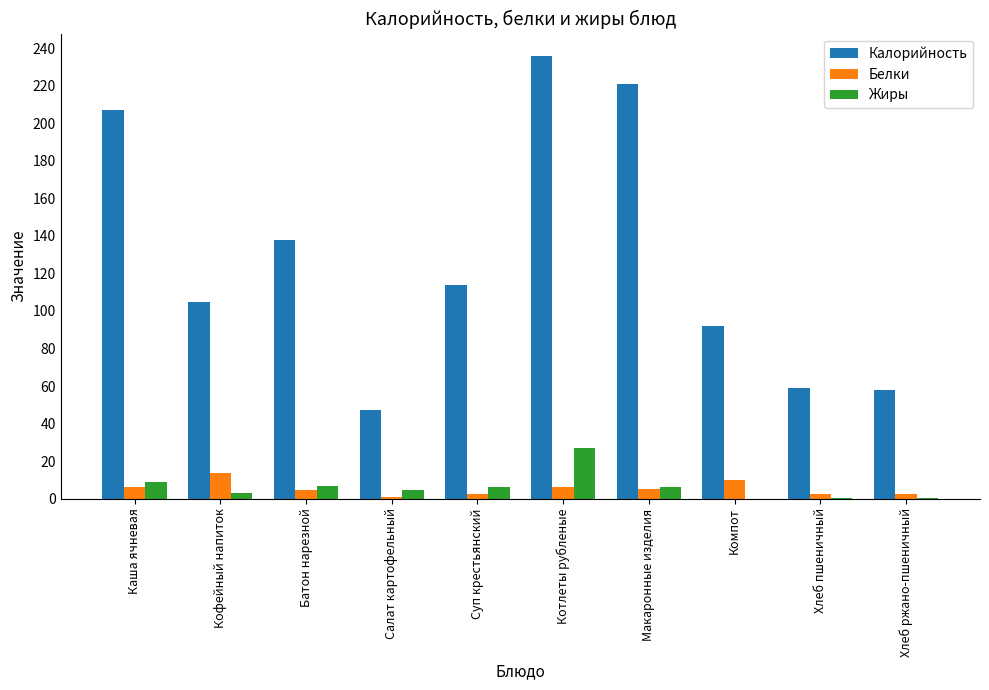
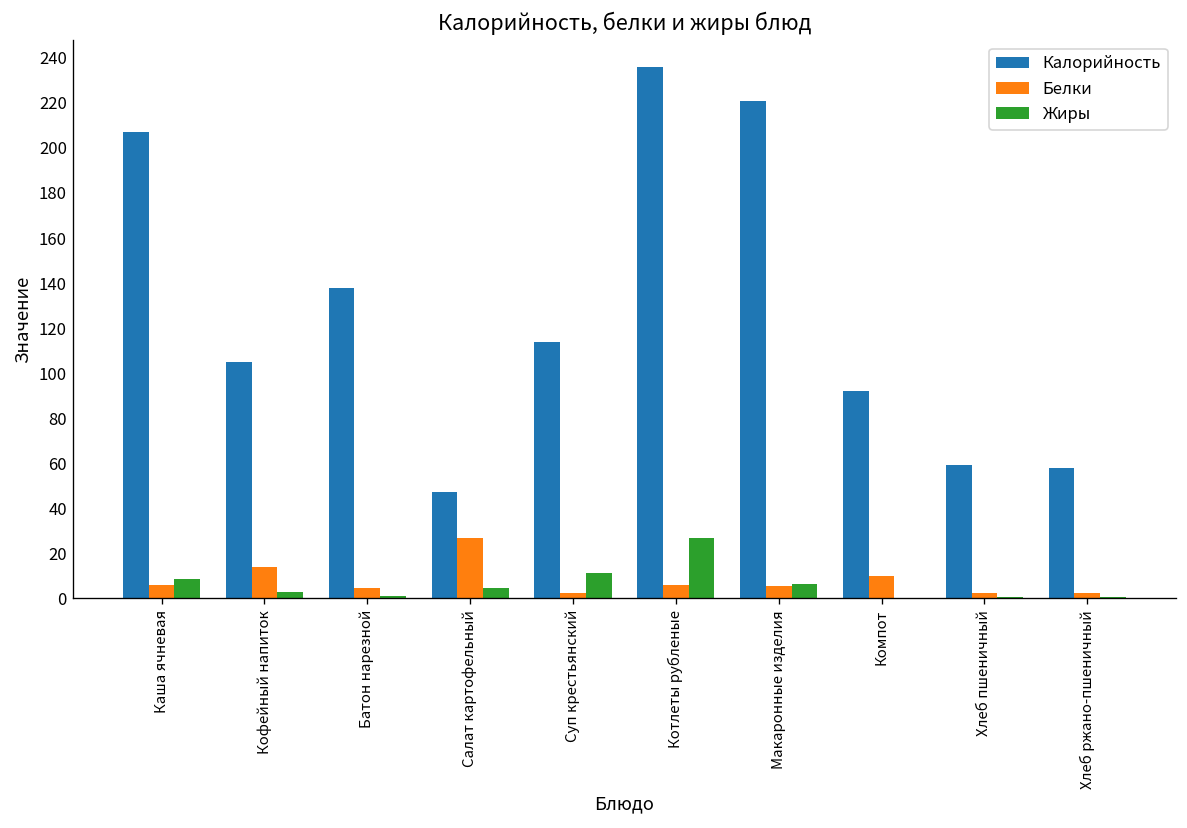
Жиры, Батон нарезной: 7 -> 1
Белки, Салат картофельный: 1 -> 27
Жиры, Суп крестьянский: 6 -> 11
